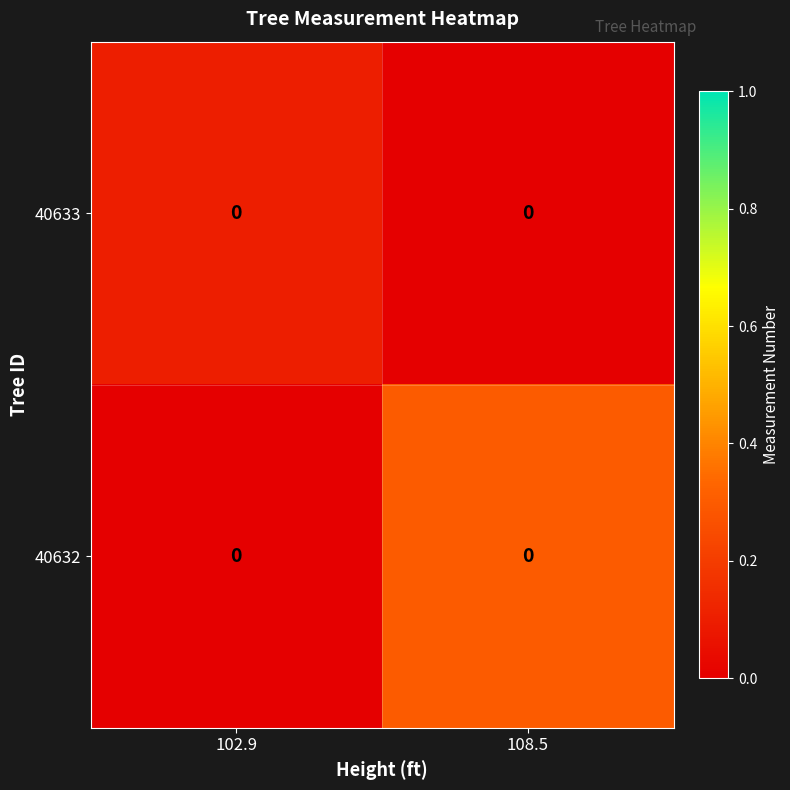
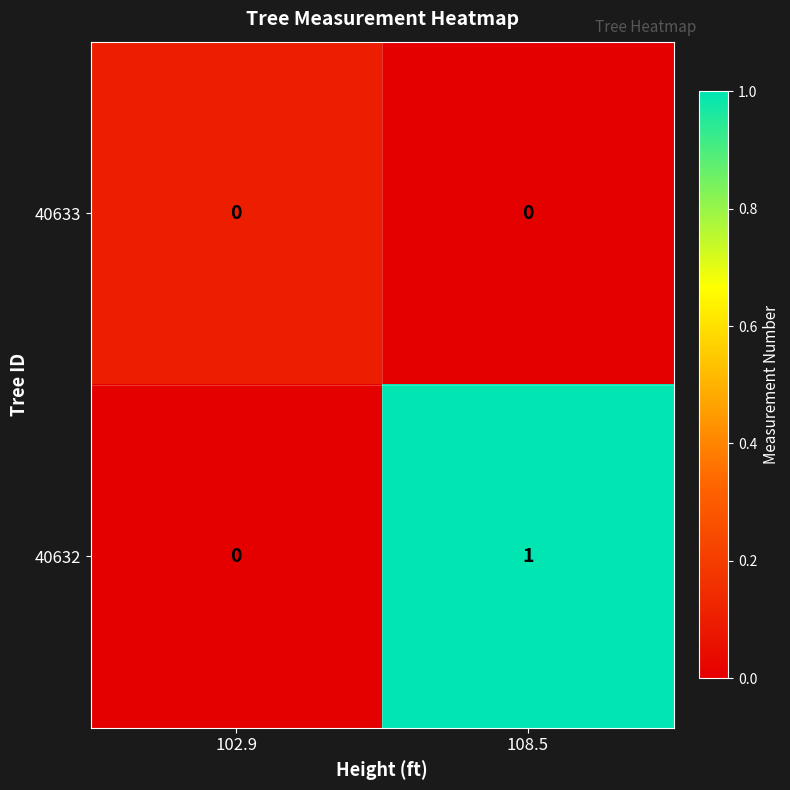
40632, 108.5: 0 -> 1
